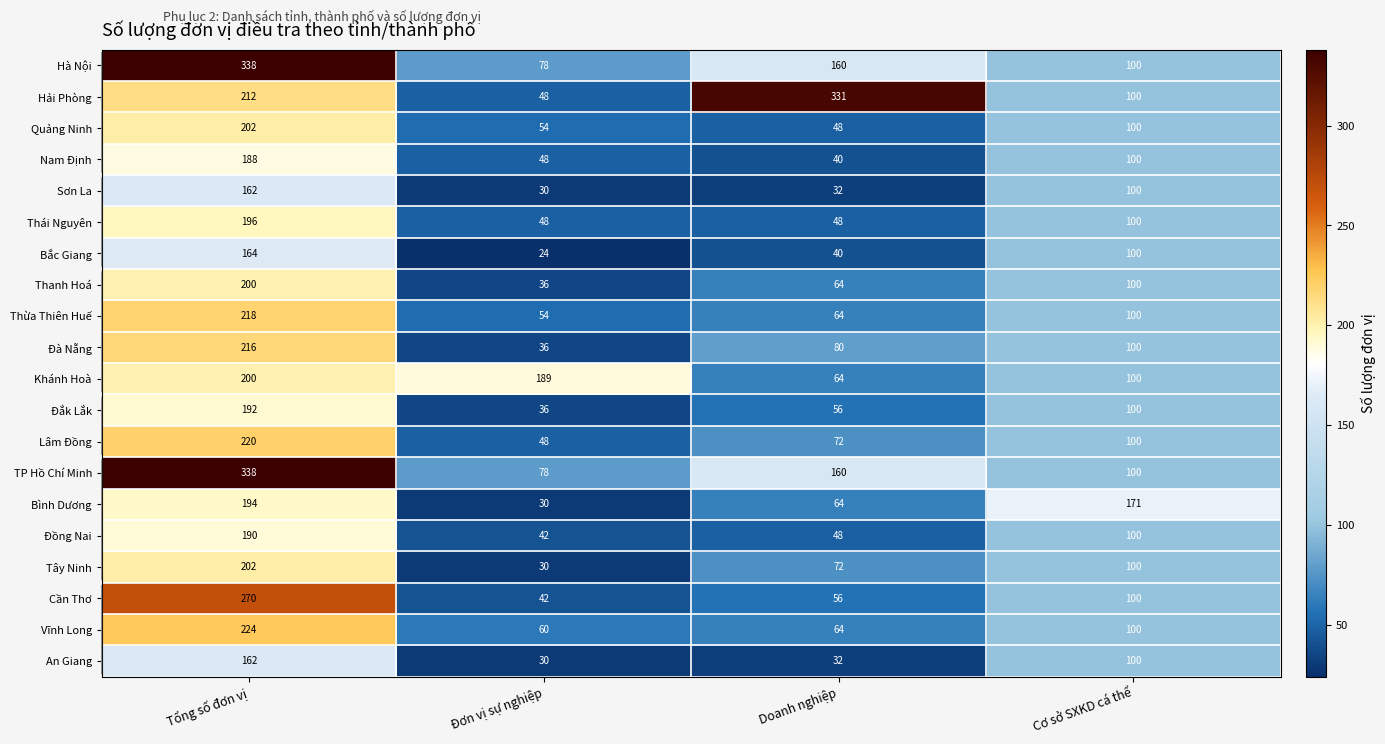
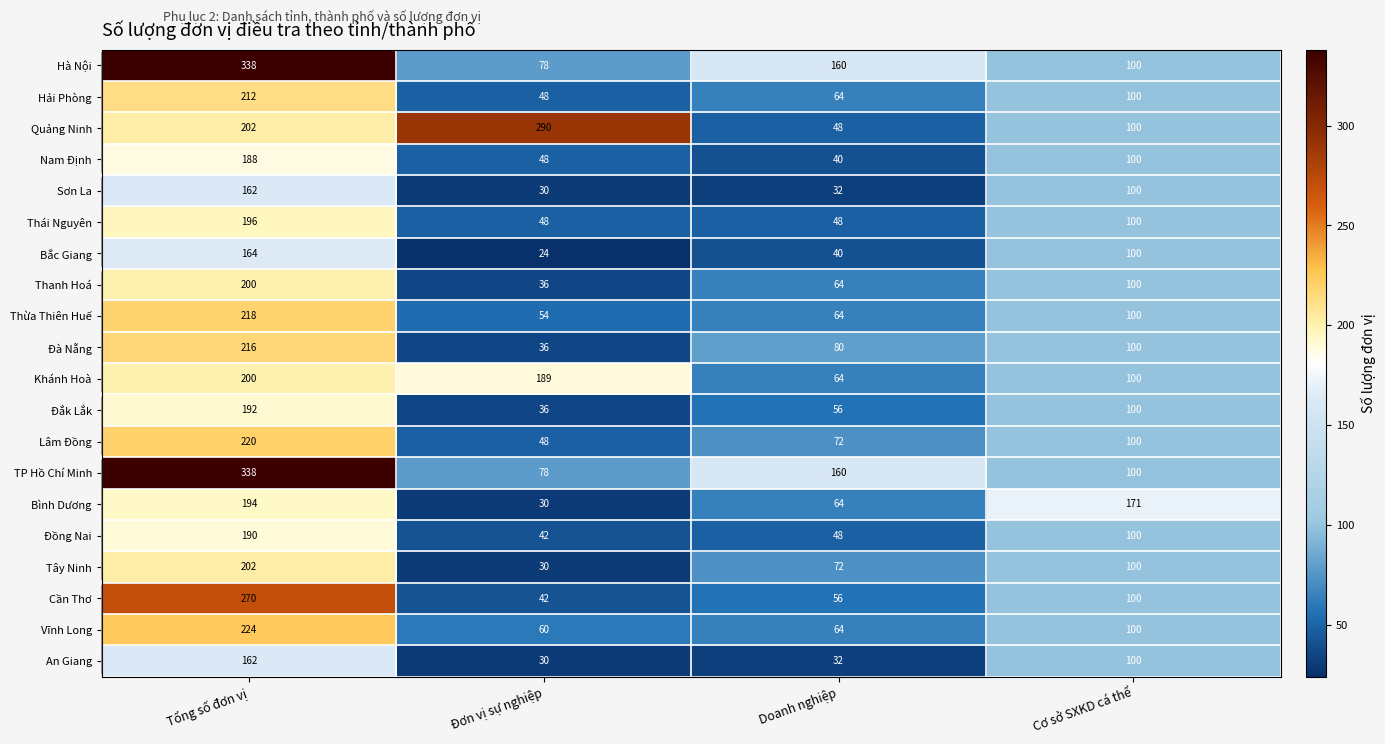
Hải Phòng, Doanh nghiệp: 331 -> 64
Quảng Ninh, Đơn vị sự nghiệp: 54 -> 290
